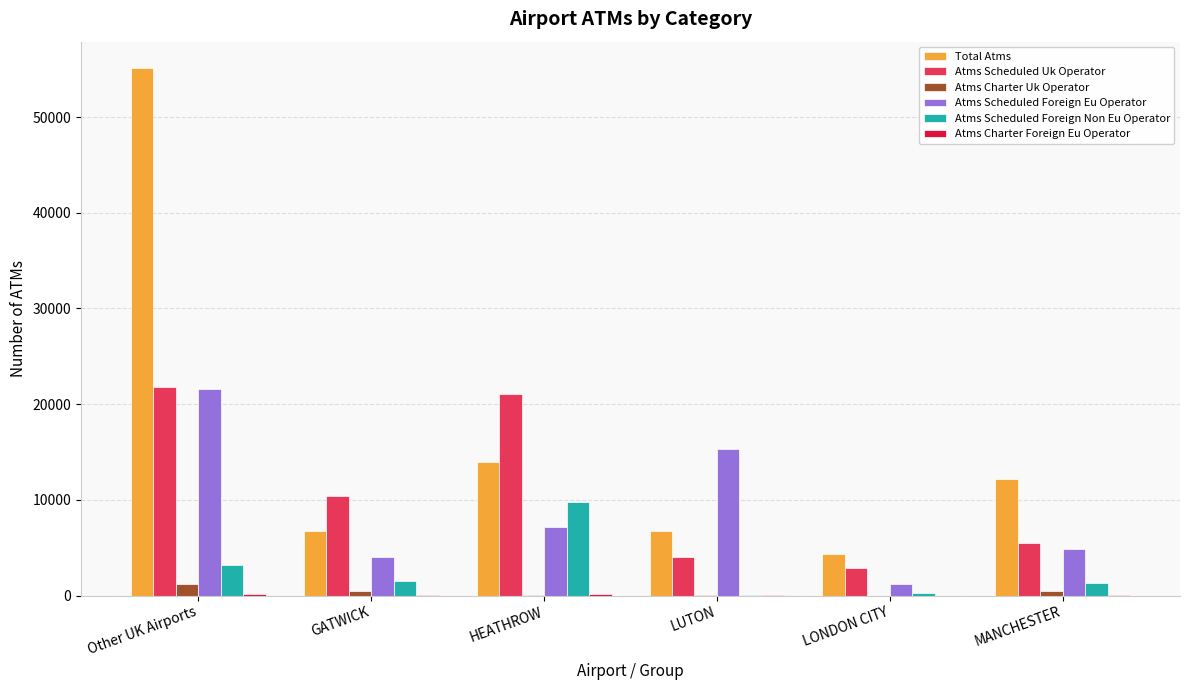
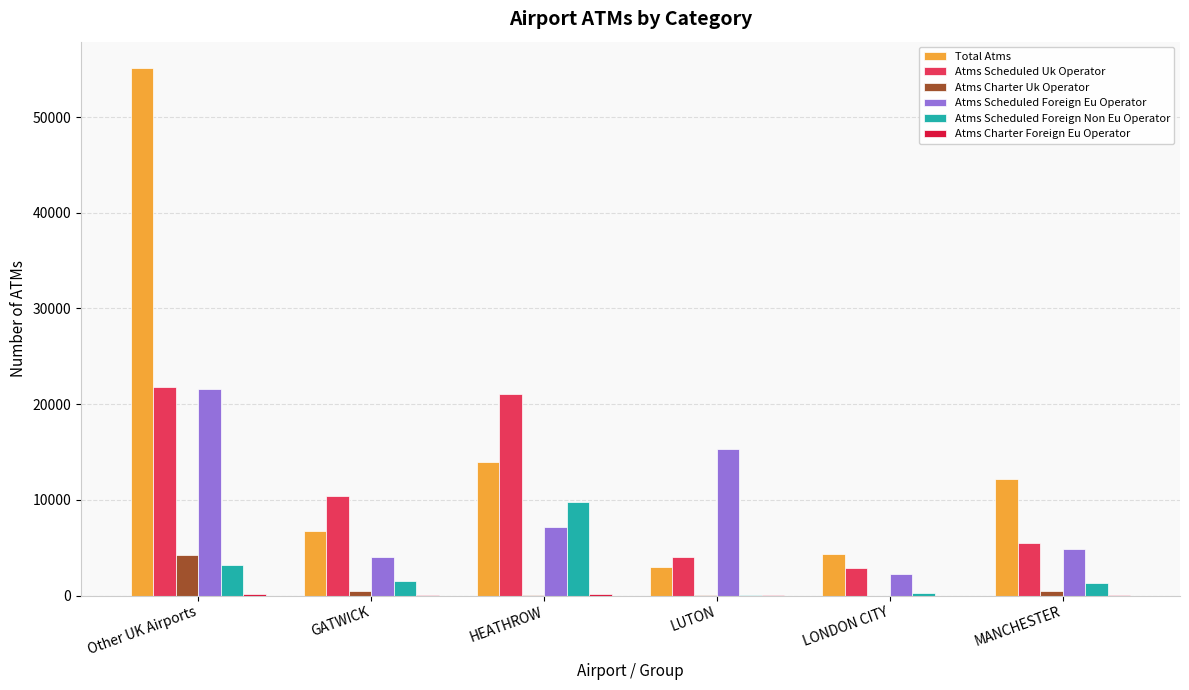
Atms Charter Uk Operator, Other UK Airports: 1000 -> 4000
Total Atms, LUTON: 7000 -> 3000
Atms Scheduled Foreign Eu Operator, LONDON CITY: 1000 -> 2000
